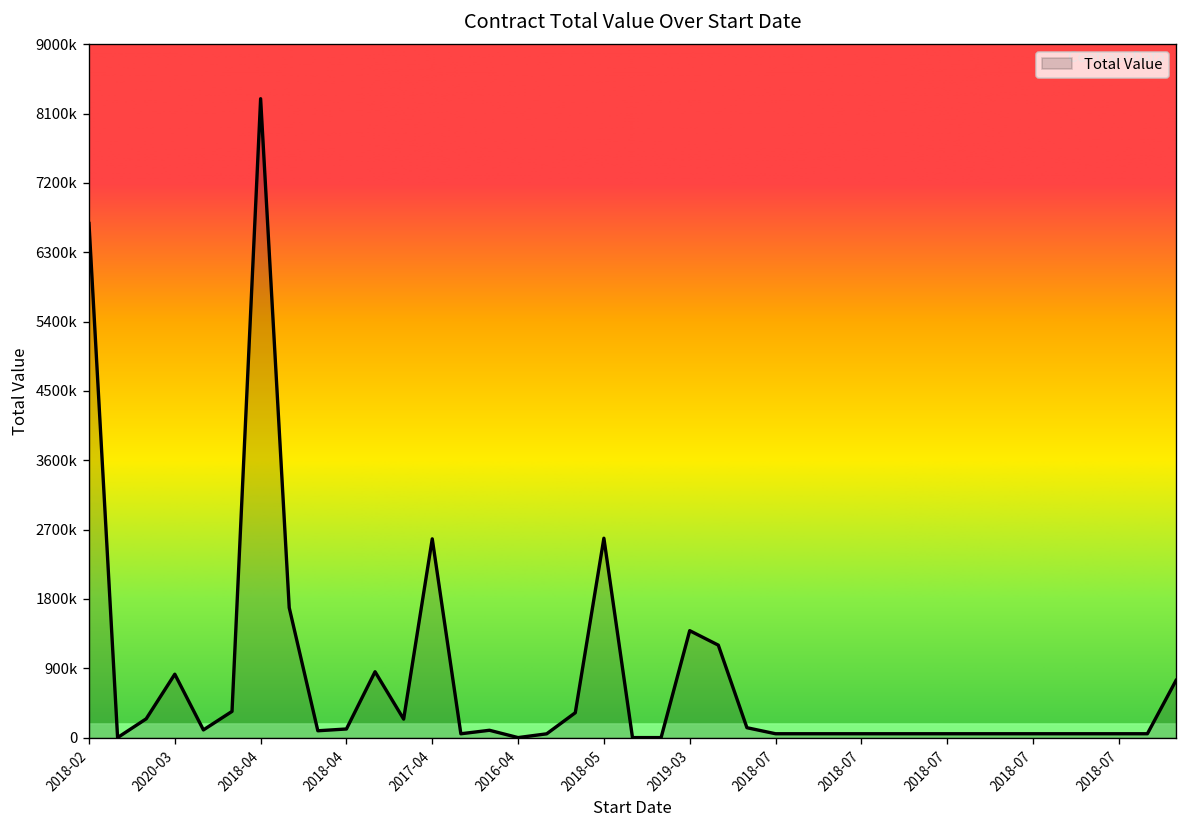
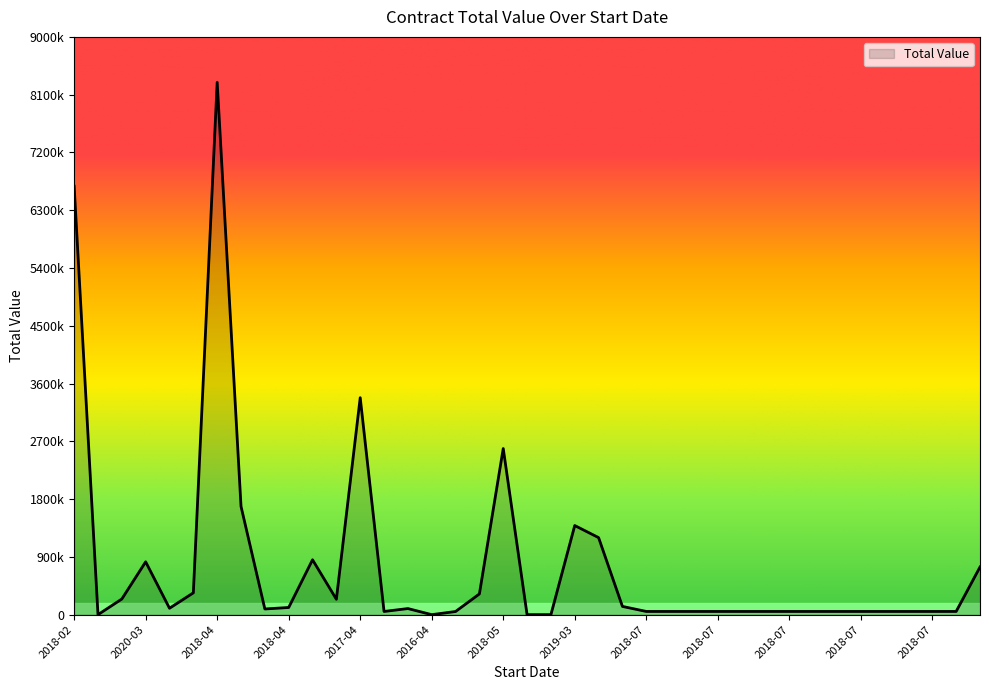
2017-04: 2600000 -> 3400000
